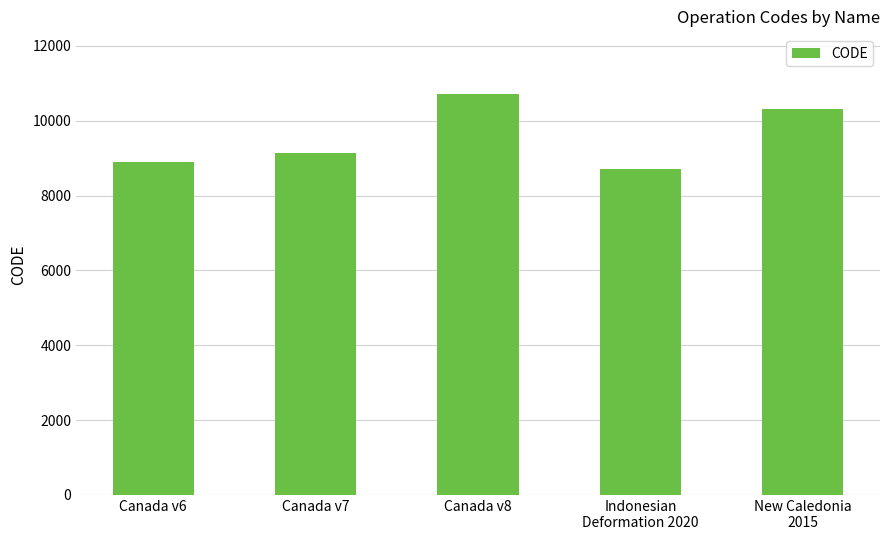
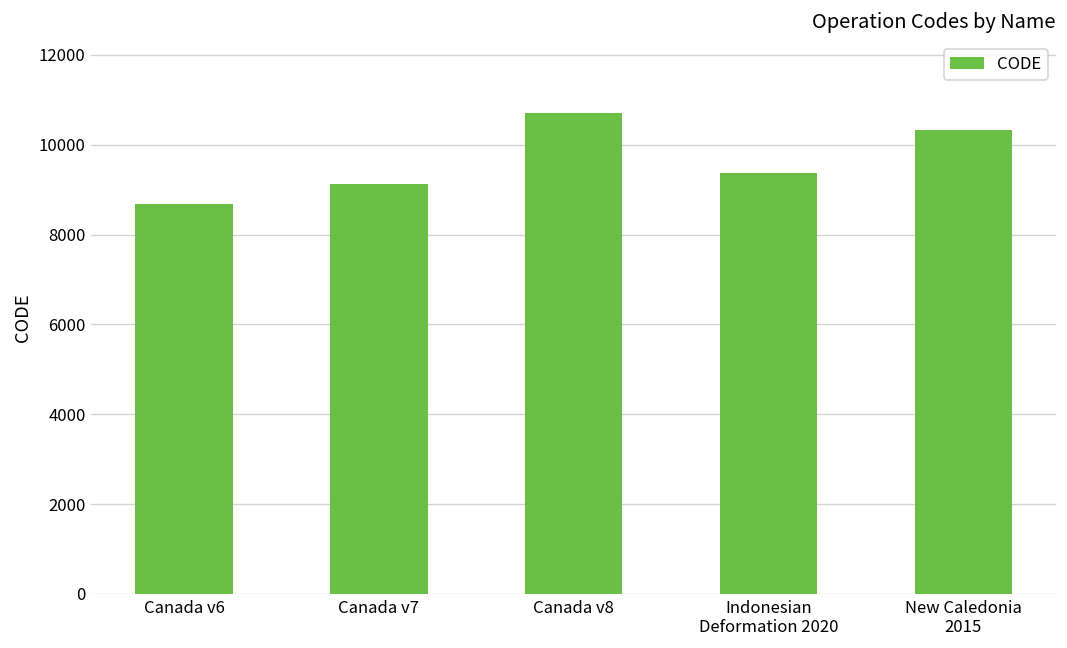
Canada v6: 8900 -> 8700
Indonesian Deformation 2020: 8700 -> 9400
